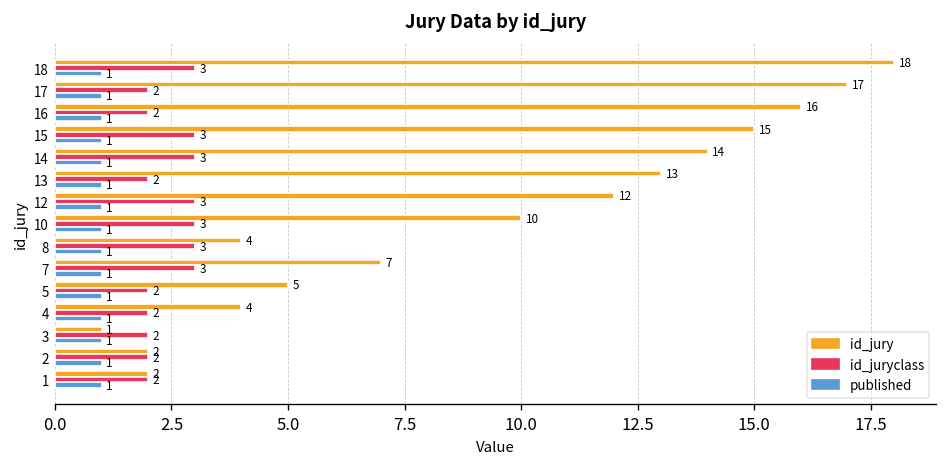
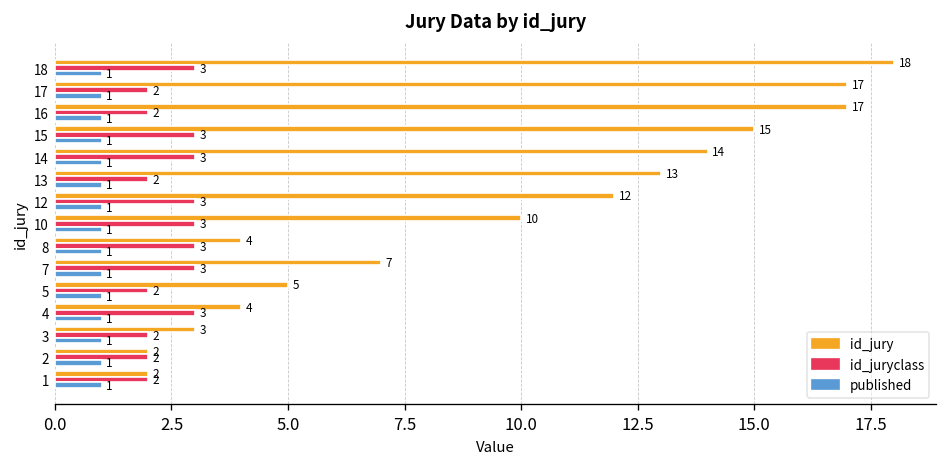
id_jury, 16: 16 -> 17
id_juryclass, 4: 2 -> 3
id_jury, 3: 1 -> 3
